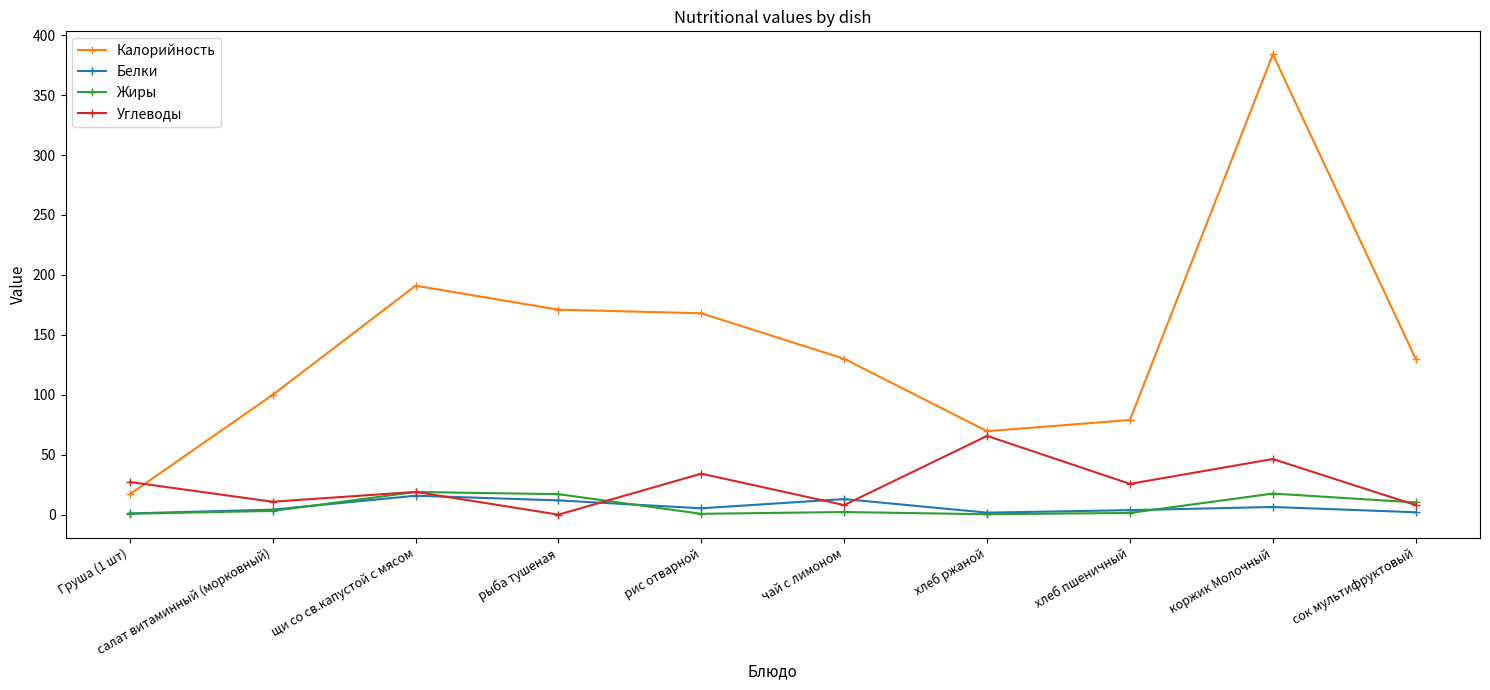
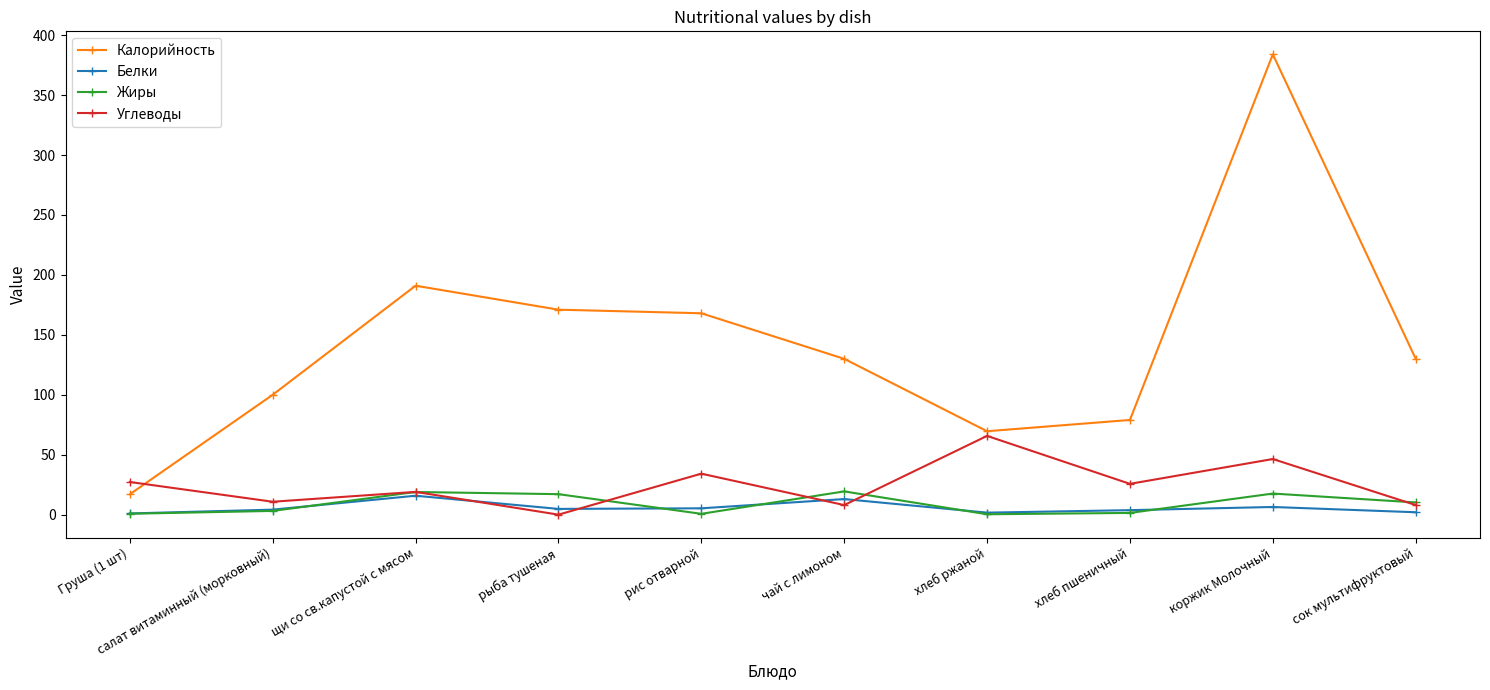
Белки, рыба тушеная: 12 -> 5
Жиры, чай с лимоном: 2 -> 19
